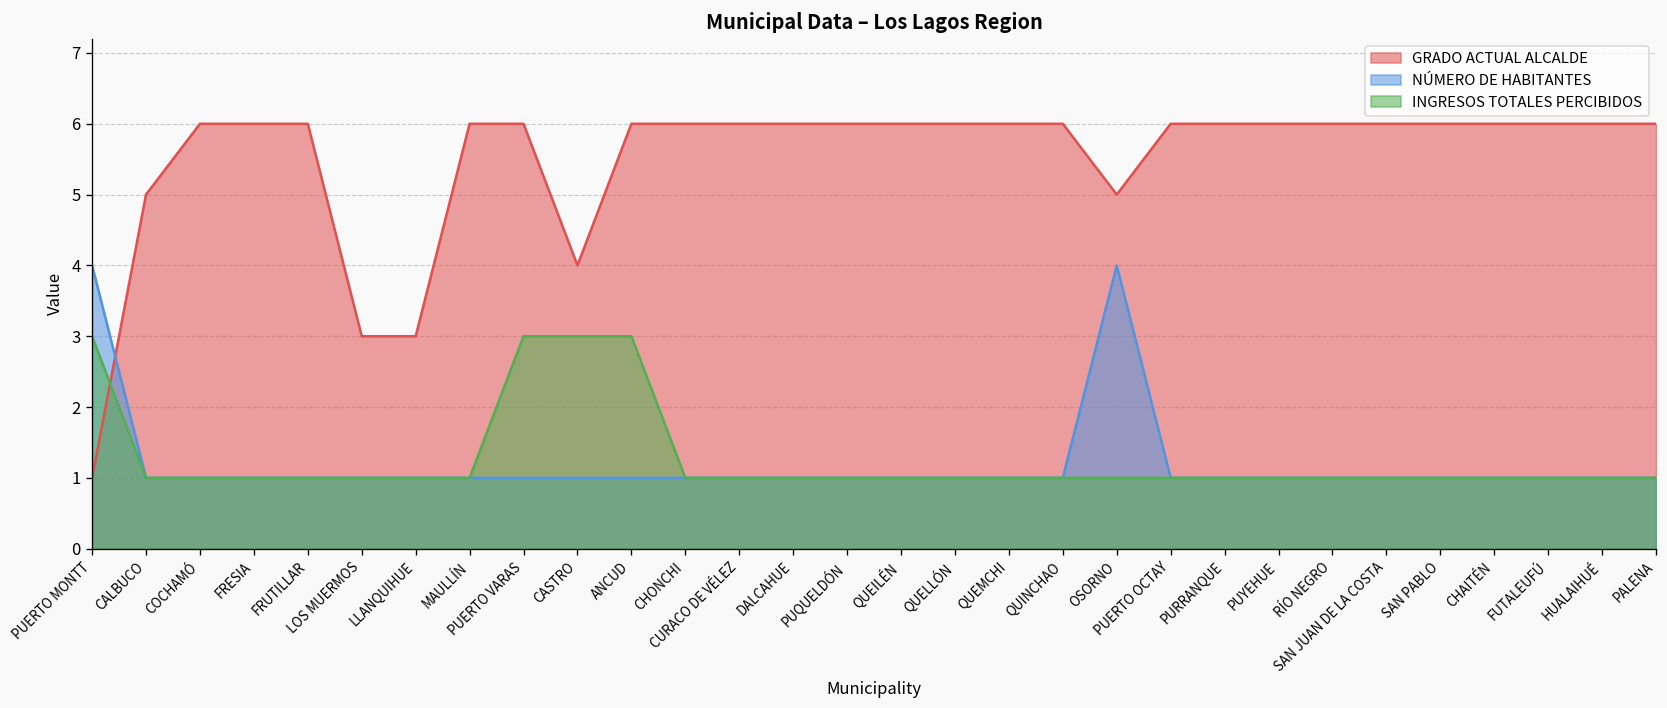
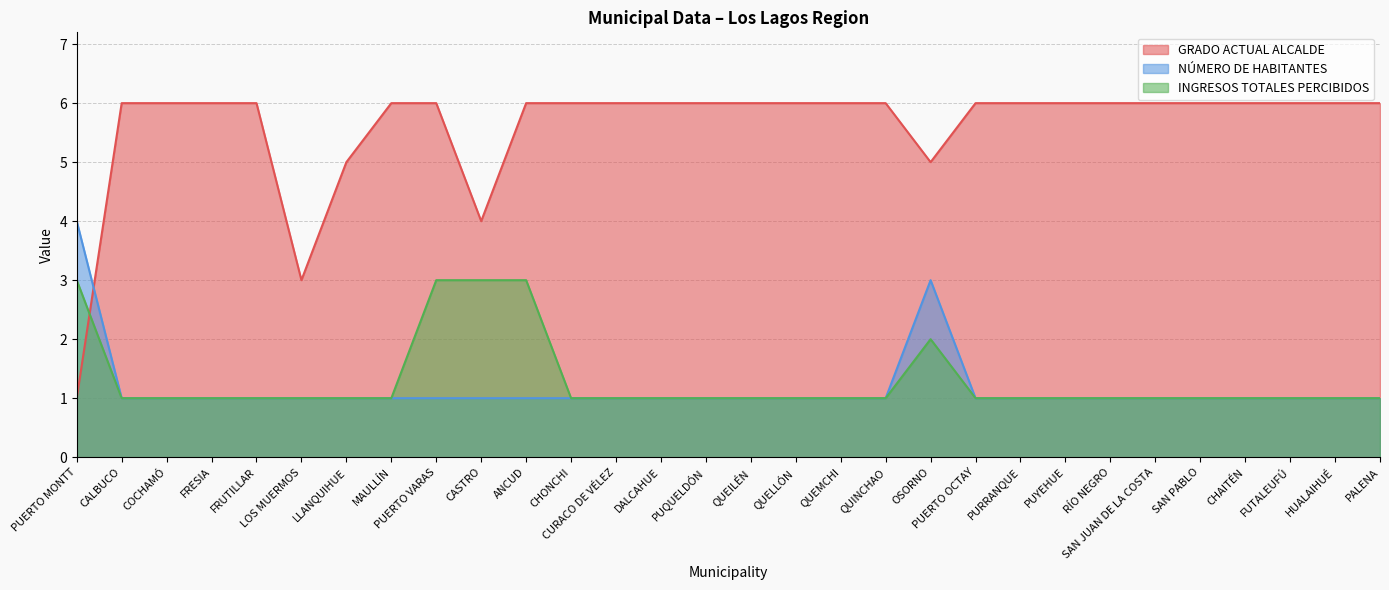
GRADO ACTUAL ALCALDE, CALBUCO: 5 -> 6
GRADO ACTUAL ALCALDE, LLANQUIHUE: 3 -> 5
NÚMERO DE HABITANTES, OSORNO: 4 -> 3
INGRESOS TOTALES PERCIBIDOS, OSORNO: 1 -> 2
